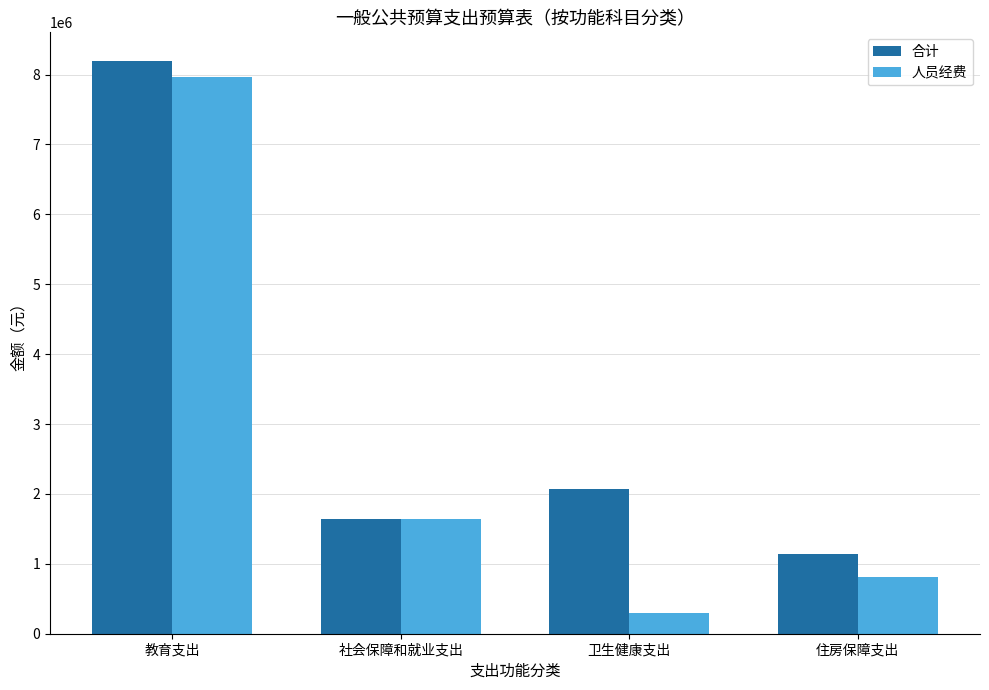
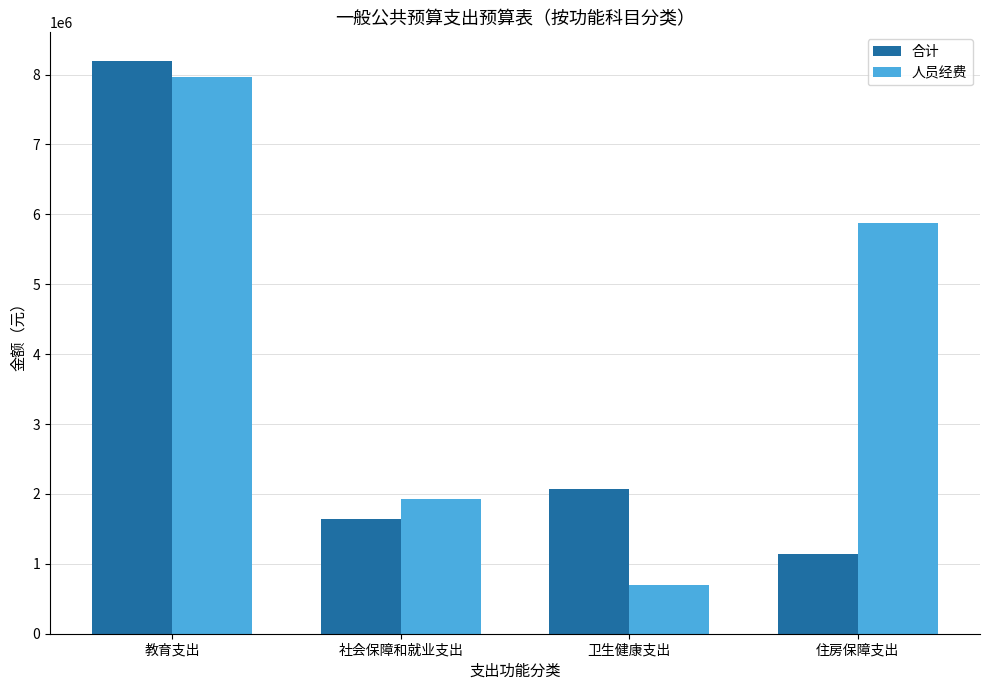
人员经费, 社会保障和就业支出: 1600000 -> 1900000
人员经费, 卫生健康支出: 300000 -> 700000
人员经费, 住房保障支出: 800000 -> 5900000
